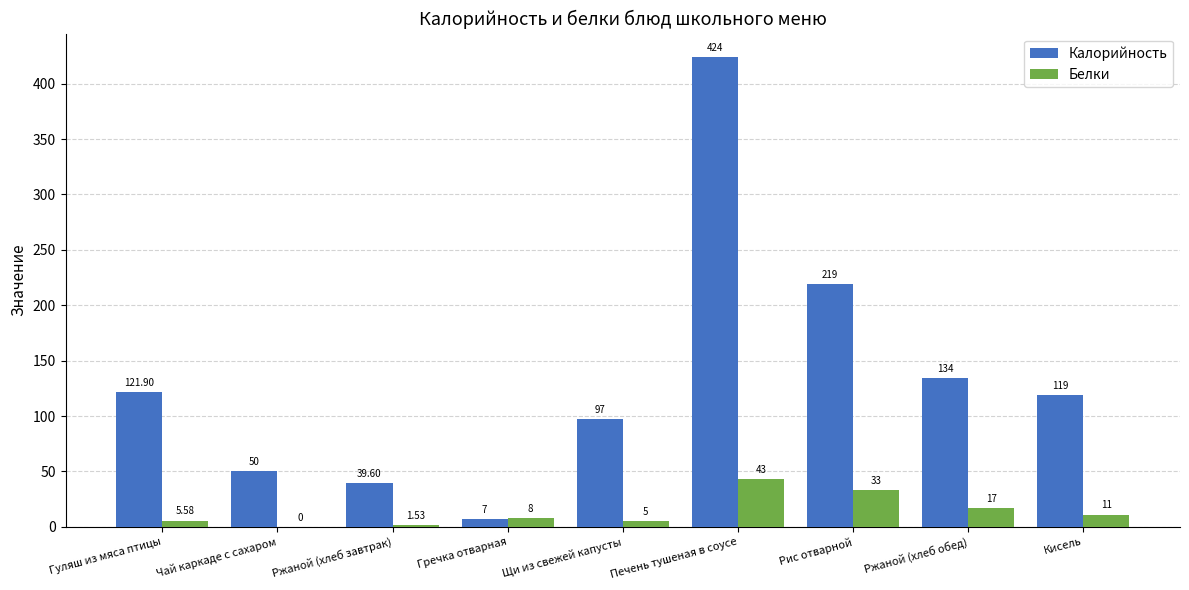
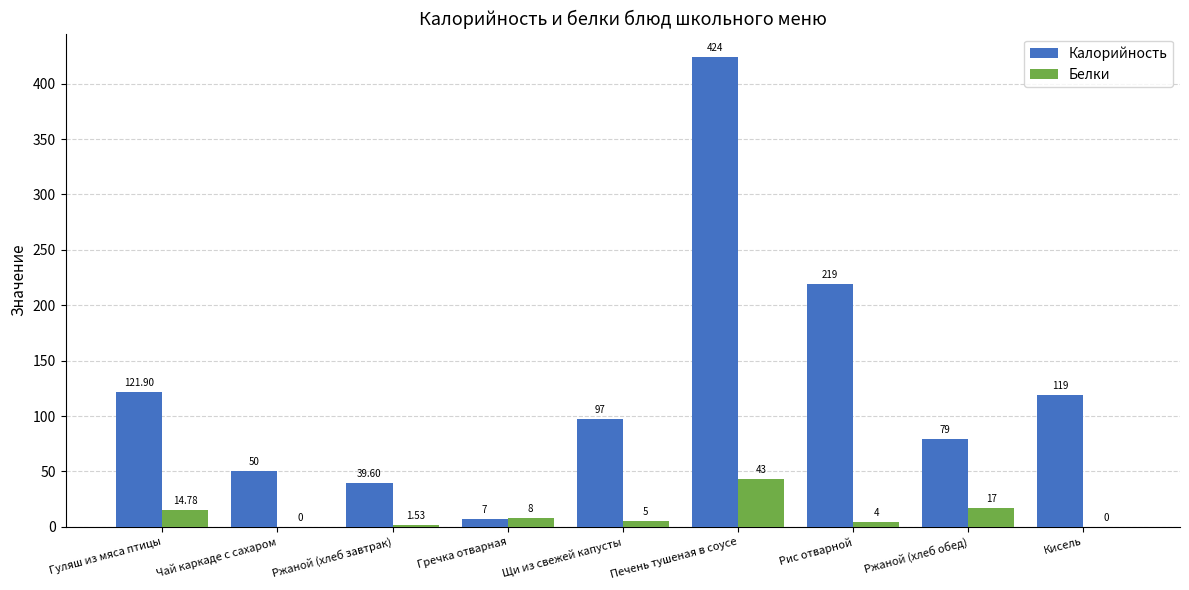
Белки, Гуляш из мяса птицы: 5.58 -> 14.78
Белки, Рис отварной: 33 -> 4
Калорийность, Ржаной (хлеб обед): 134 -> 79
Белки, Кисель: 11 -> 0
